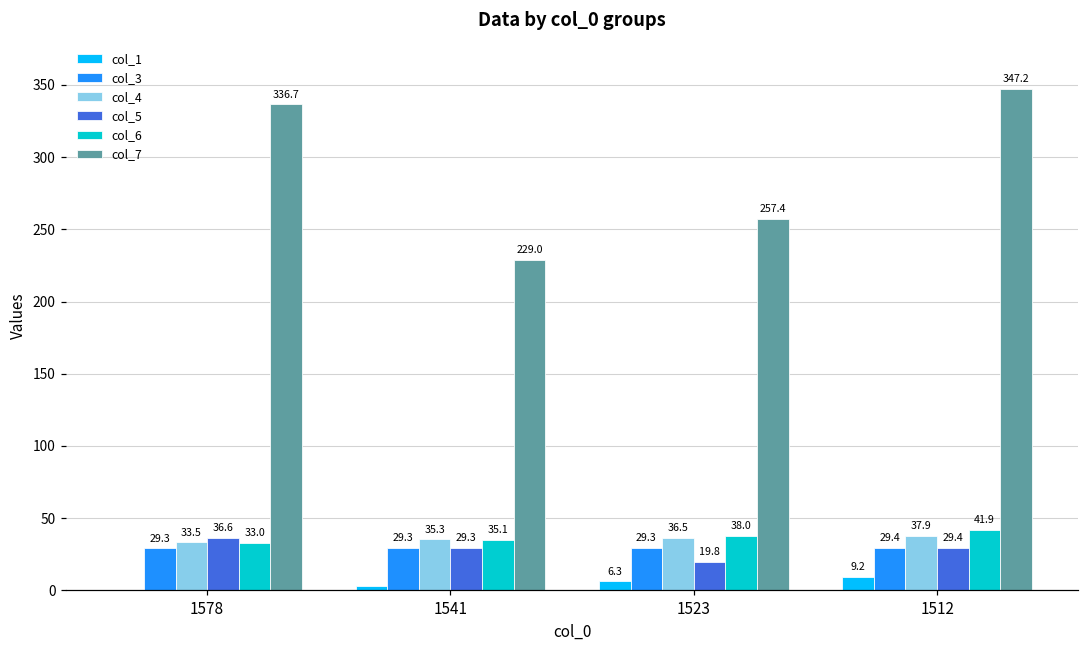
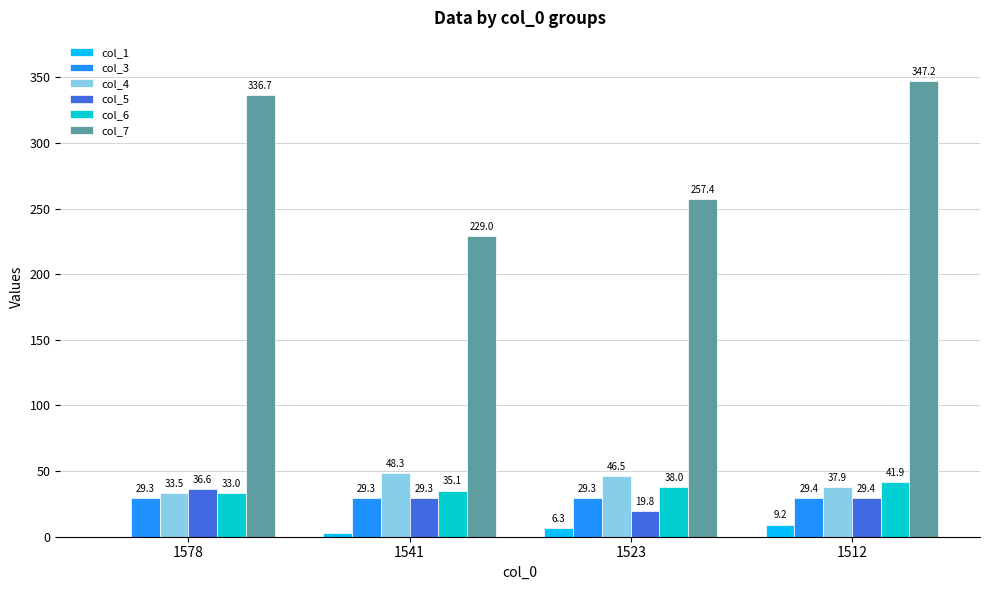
col_4, 1541: 35.3 -> 48.3
col_4, 1523: 36.5 -> 46.5
